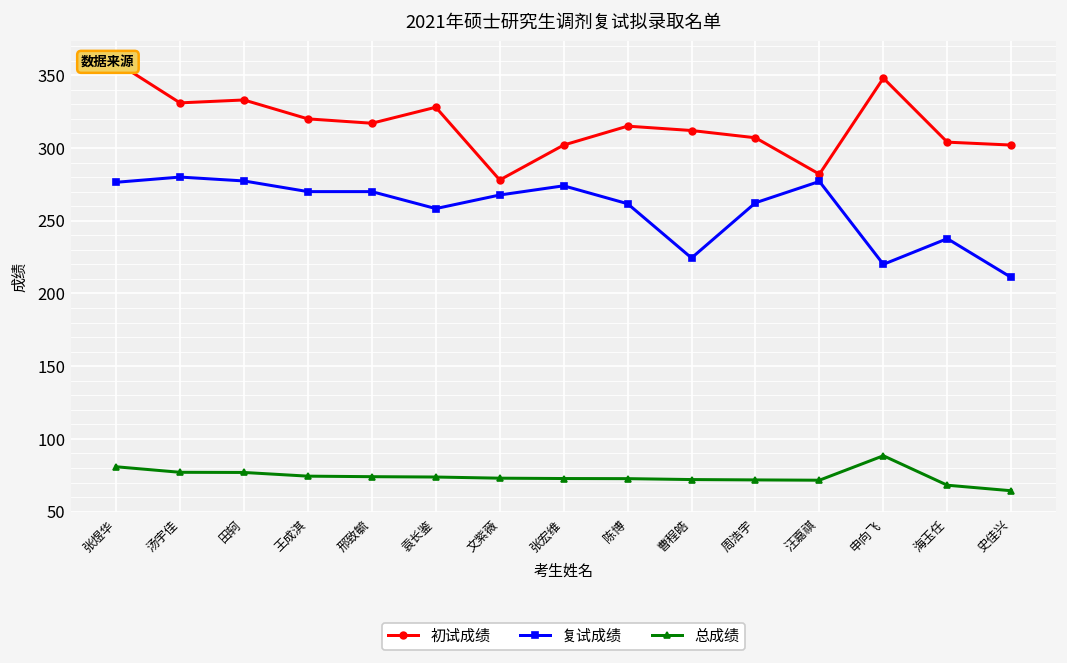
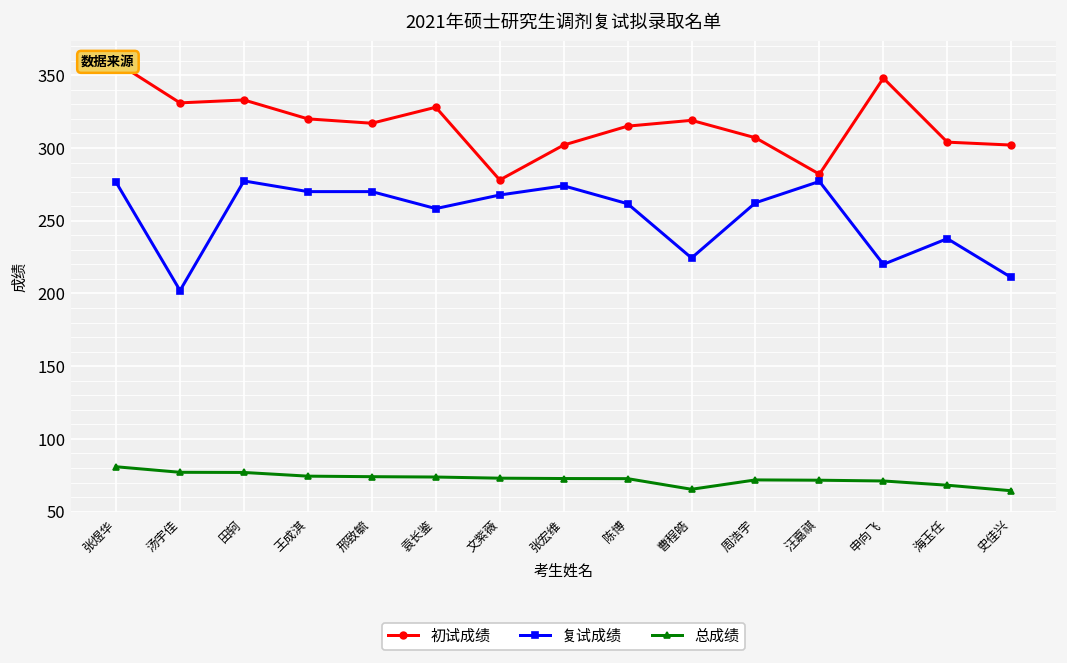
复试成绩, 汤宇佳: 280 -> 202
初试成绩, 曹程皓: 312 -> 319
总成绩, 曹程皓: 72 -> 65
总成绩, 申向飞: 88 -> 71
